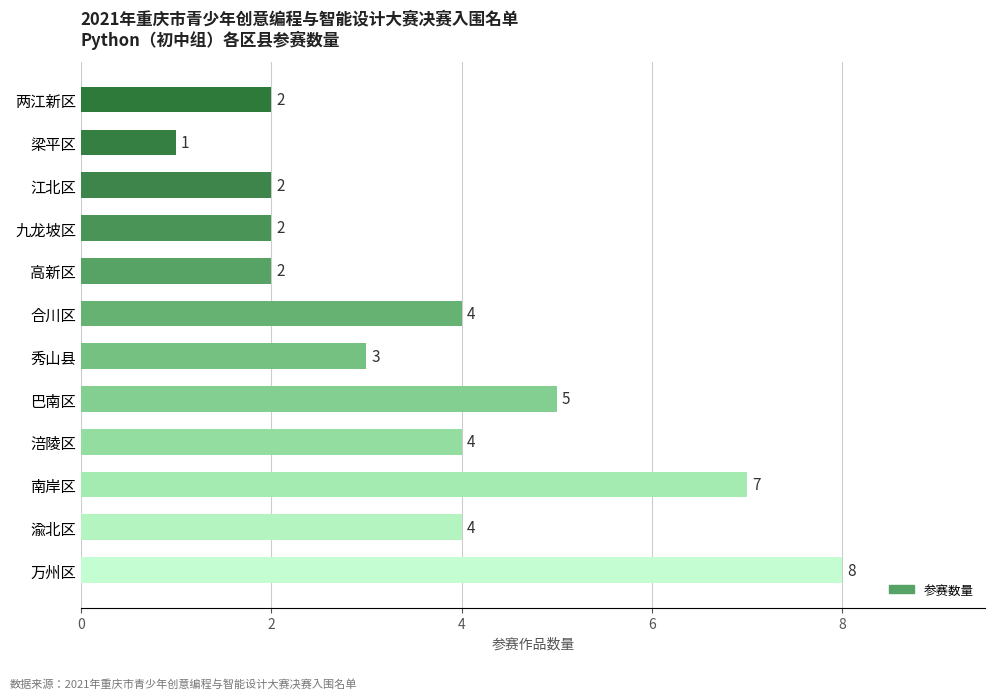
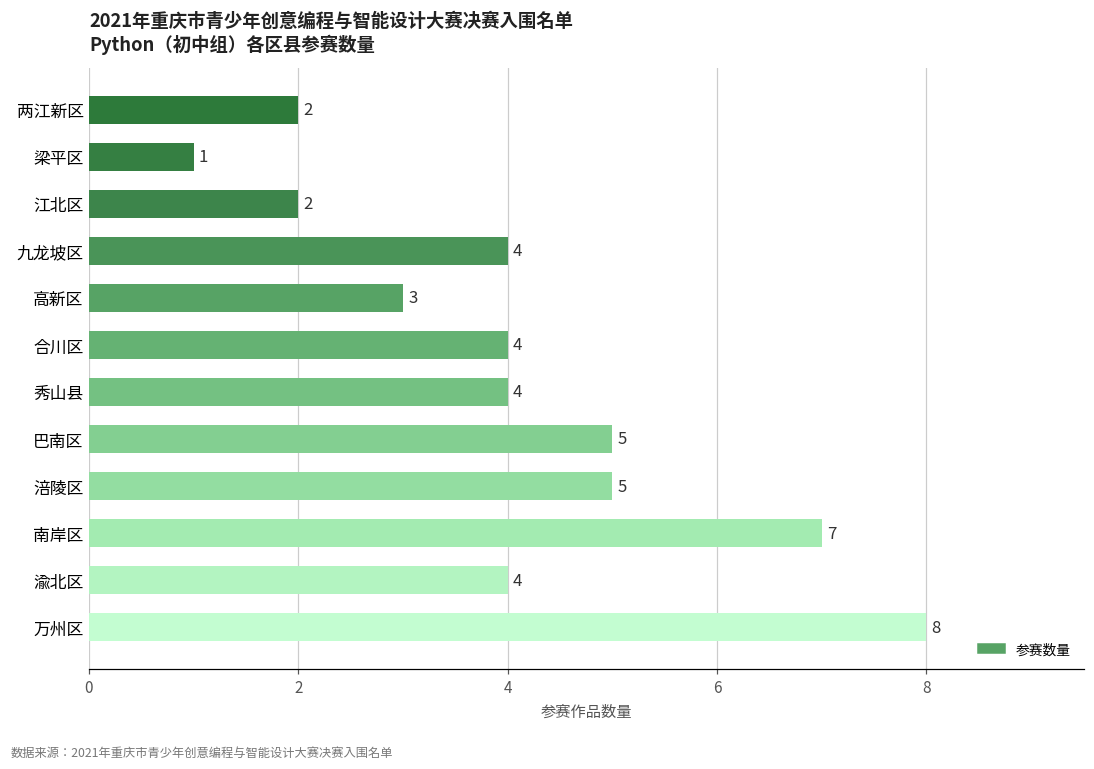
九龙坡区: 2 -> 4
高新区: 2 -> 3
秀山县: 3 -> 4
涪陵区: 4 -> 5
